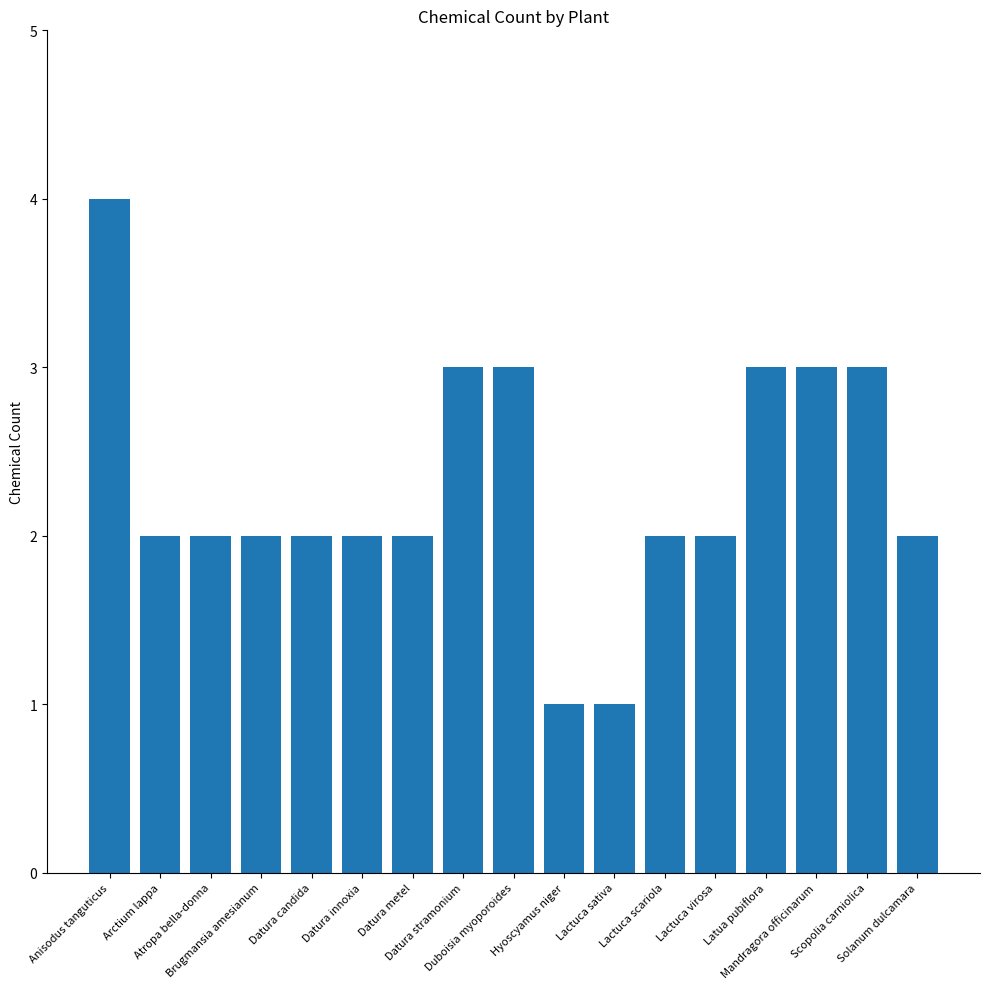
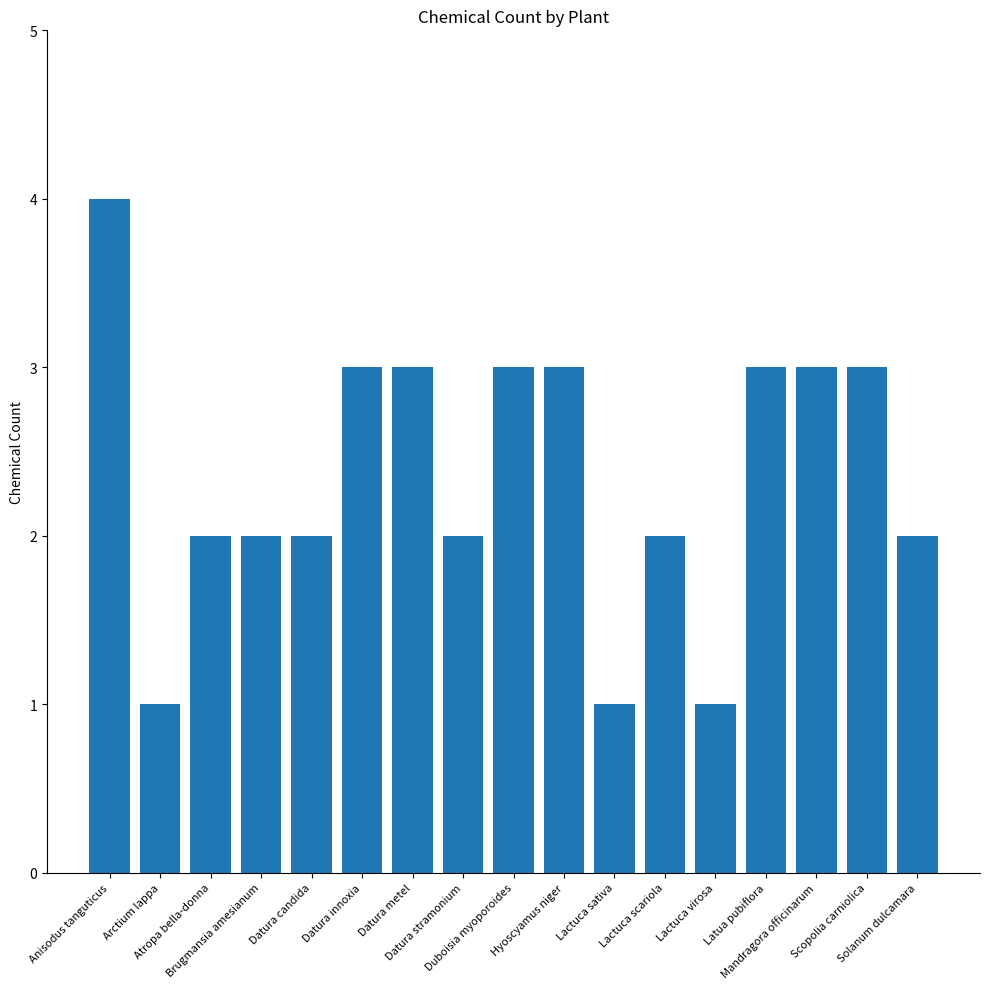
Arctium lappa: 2 -> 1
Datura innoxia: 2 -> 3
Datura metel: 2 -> 3
Datura stramonium: 3 -> 2
Hyoscyamus niger: 1 -> 3
Lactuca virosa: 2 -> 1
